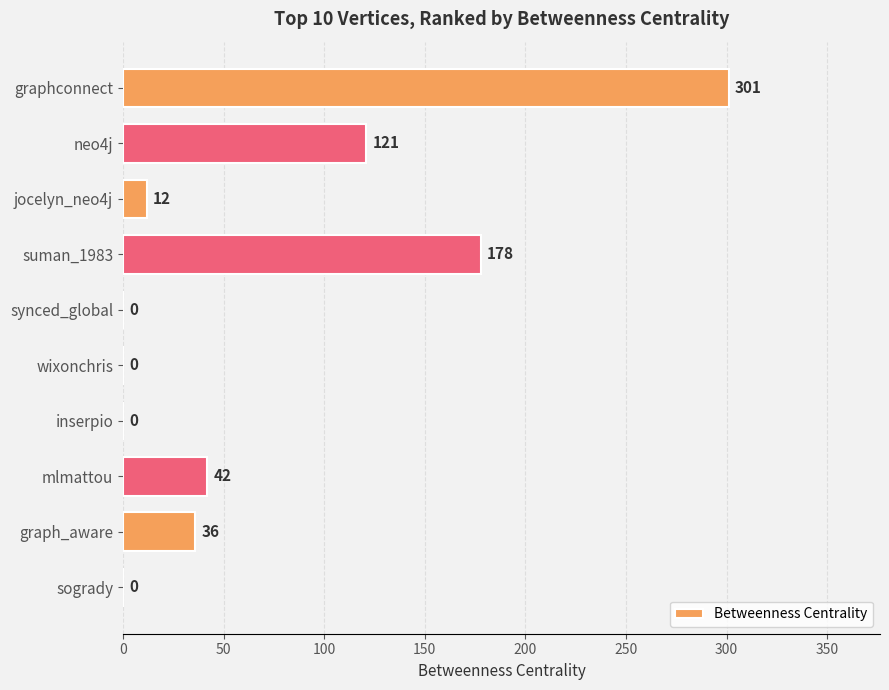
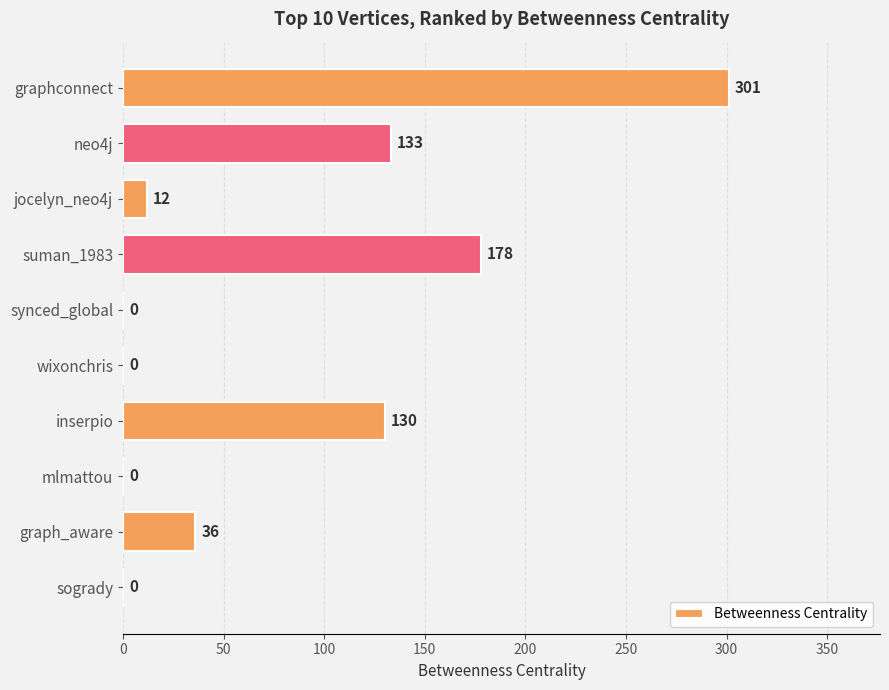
neo4j: 121 -> 133
inserpio: 0 -> 130
mlmattou: 42 -> 0
